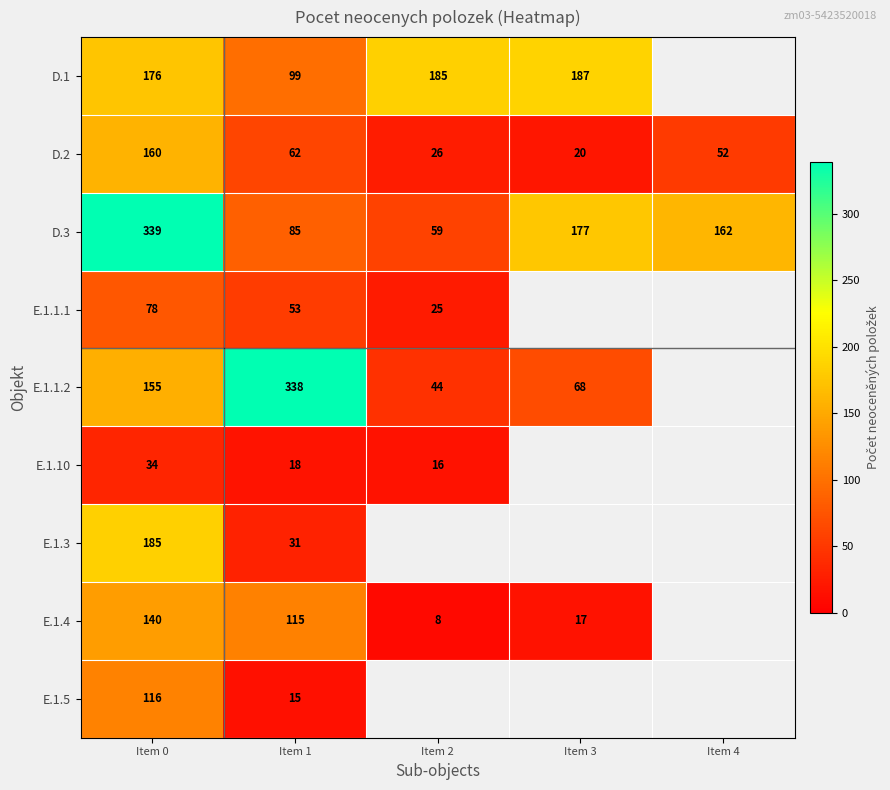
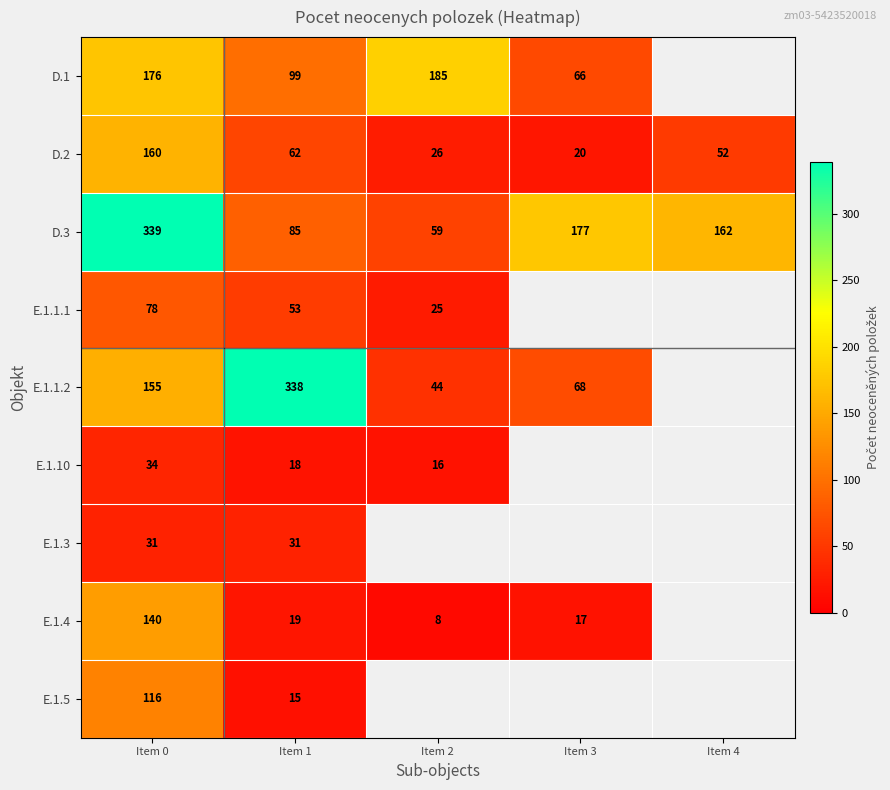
D.1, Item 3: 187 -> 66
E.1.3, Item 0: 185 -> 31
E.1.4, Item 1: 115 -> 19
